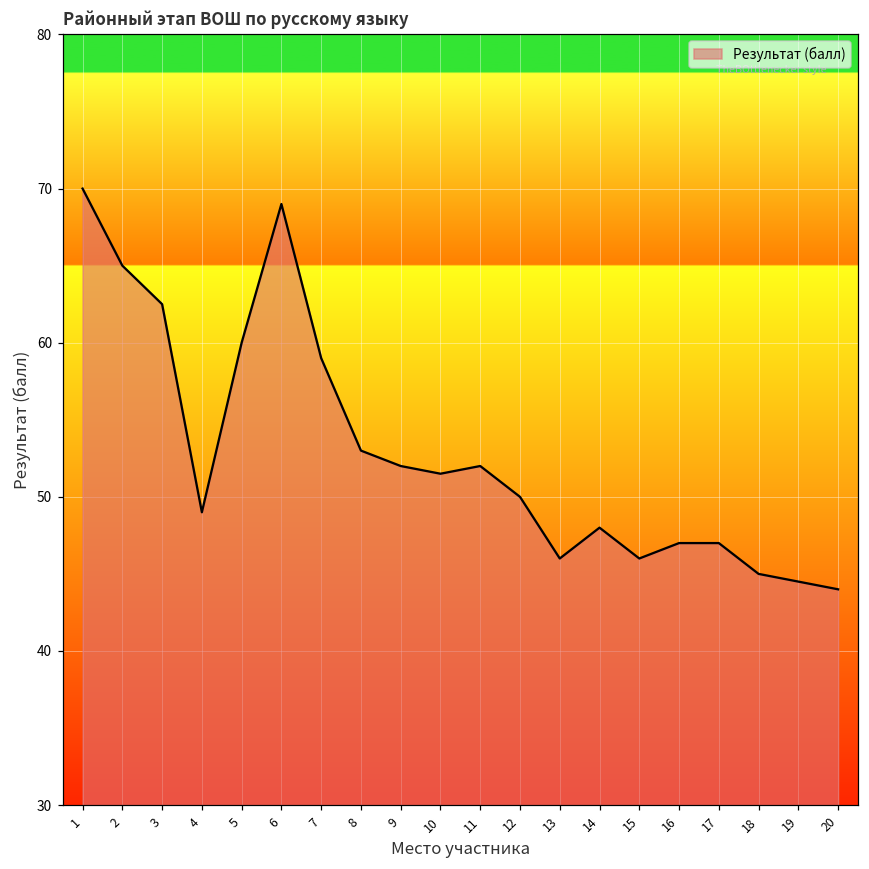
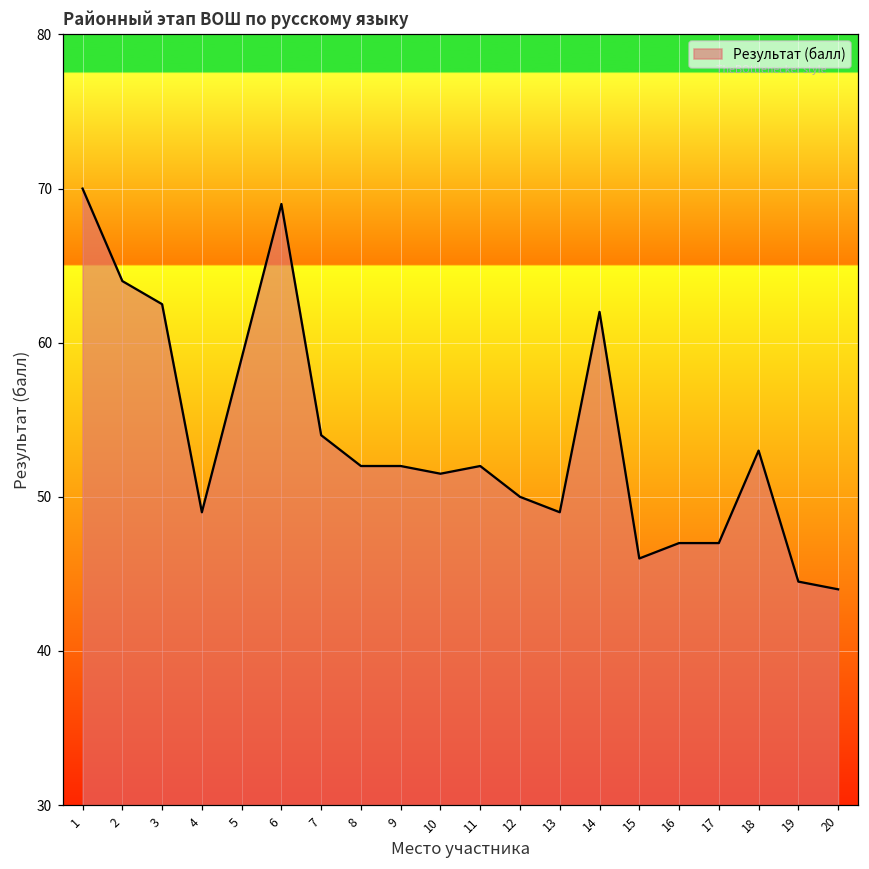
2: 65 -> 64
5: 60 -> 59
7: 59 -> 54
8: 53 -> 52
13: 46 -> 49
14: 48 -> 62
18: 45 -> 53
